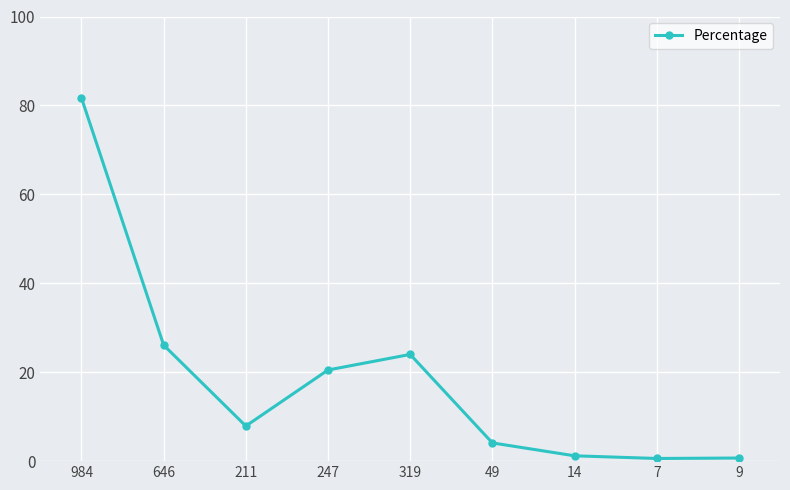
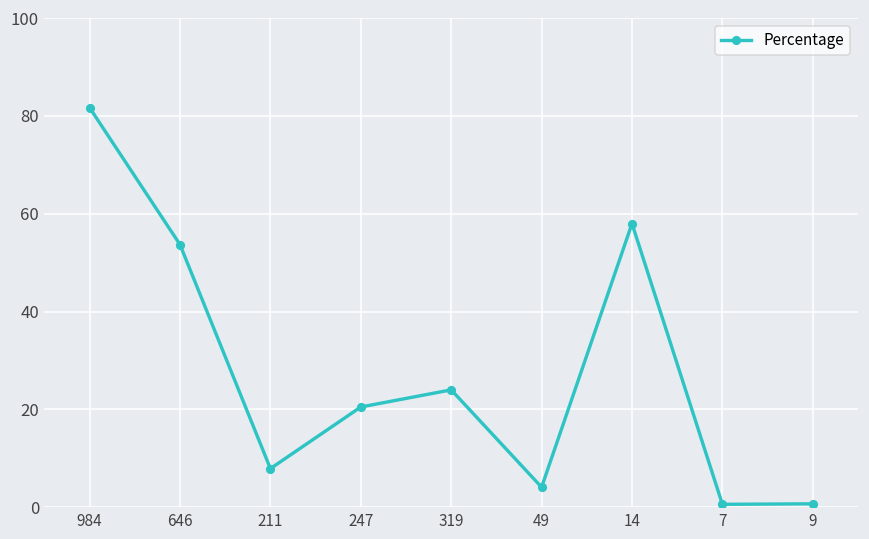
646: 26 -> 54
14: 1 -> 58
